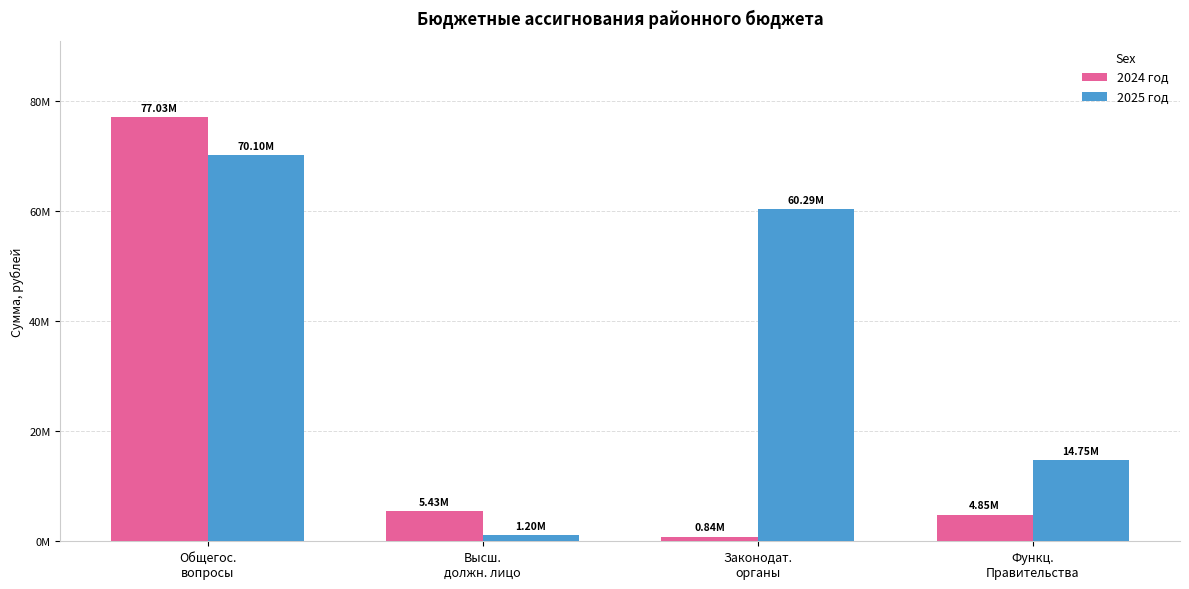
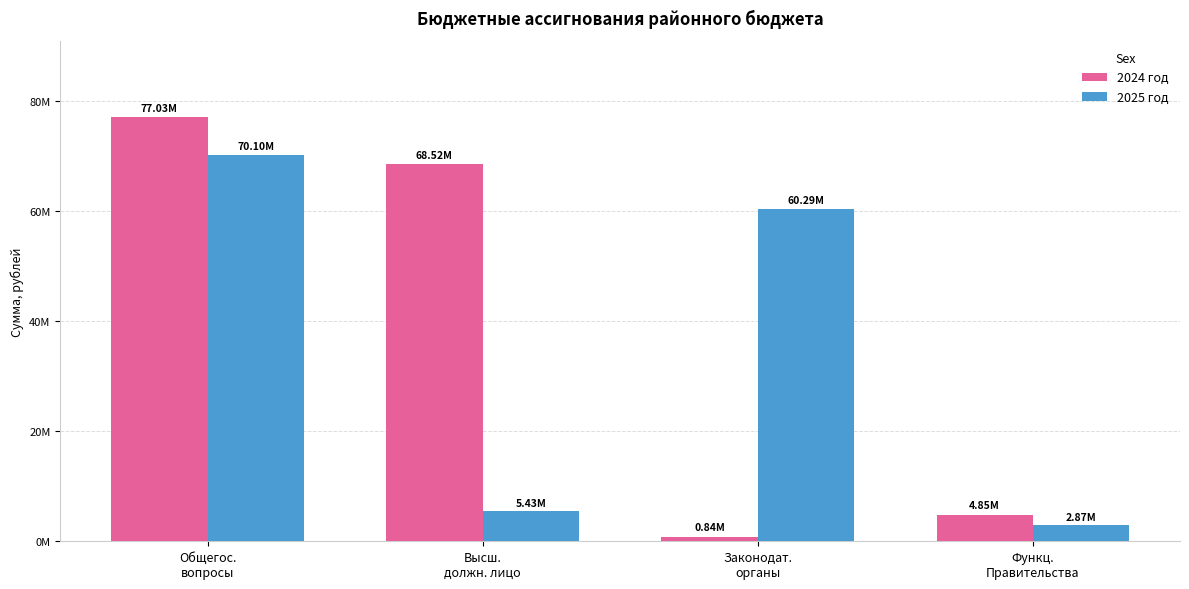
2024 год, Высш. должн. лицо: 5.43M -> 68.52M
2025 год, Высш. должн. лицо: 1.20M -> 5.43M
2025 год, Функц. Правительства: 14.75M -> 2.87M
